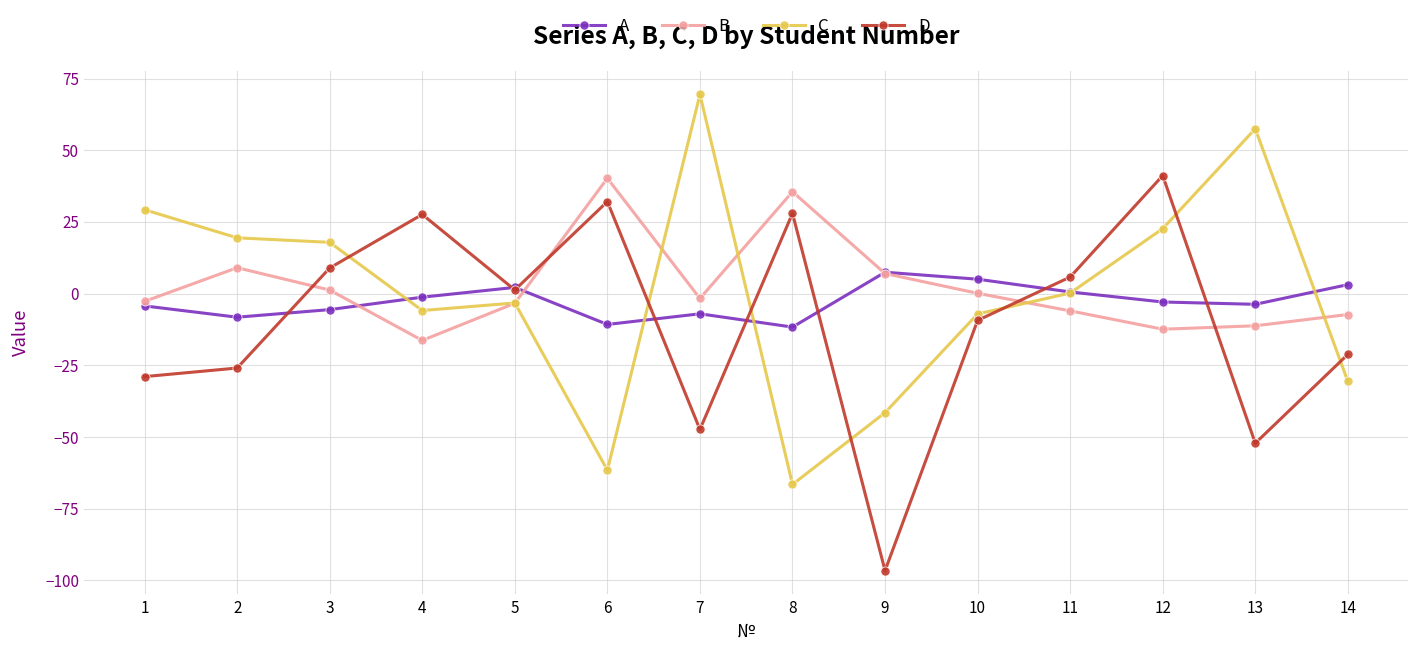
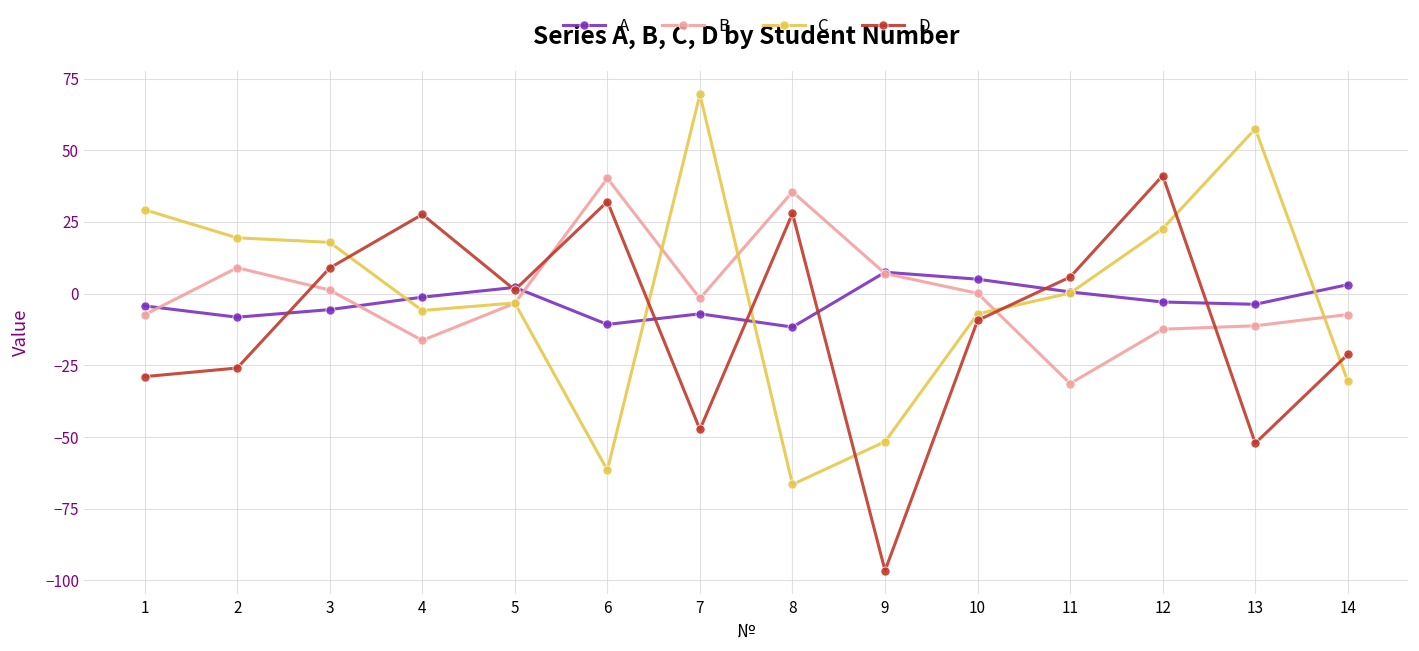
B, 1: -3 -> -7
C, 9: -41 -> -52
B, 11: -6 -> -31
